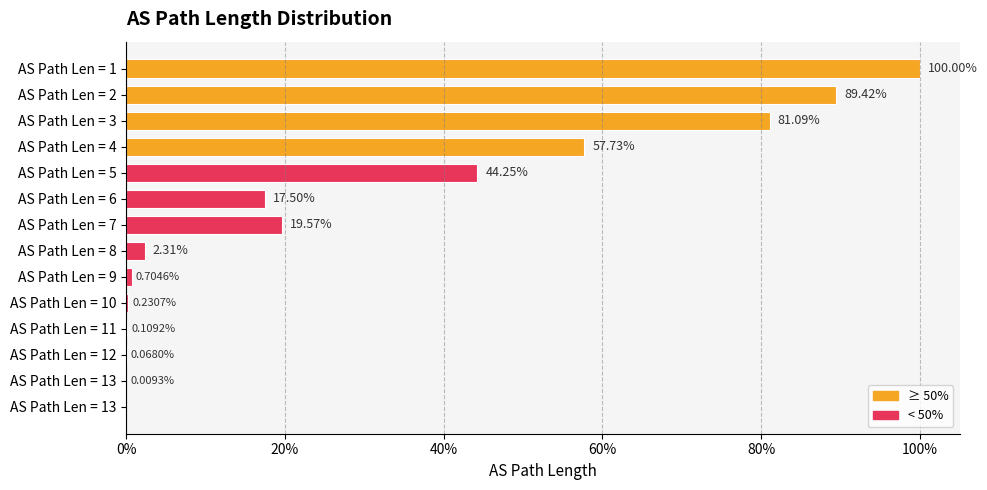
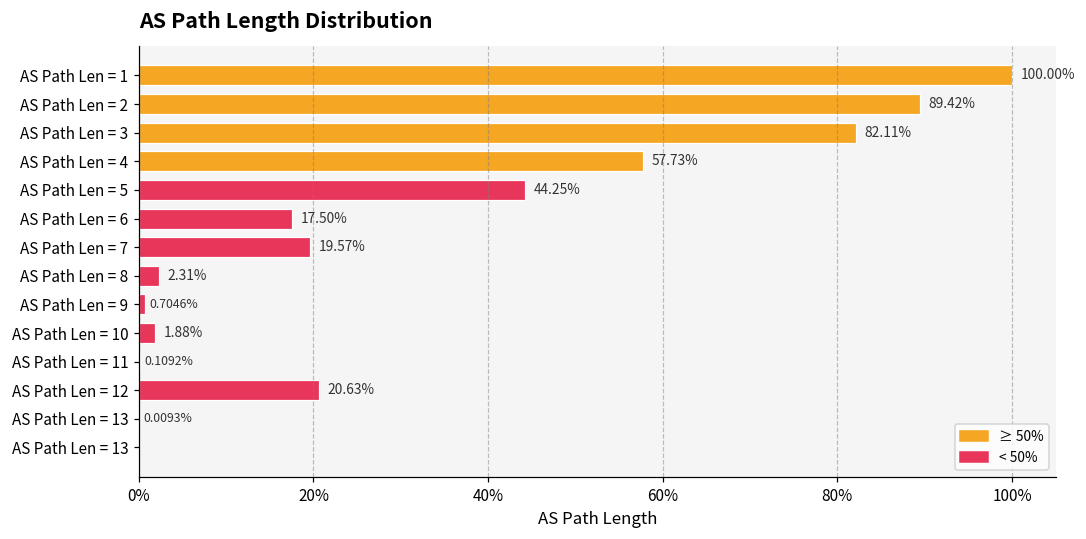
AS Path Len = 3: 81.09% -> 82.11%
AS Path Len = 10: 0.2307% -> 1.88%
AS Path Len = 12: 0.0680% -> 20.63%
